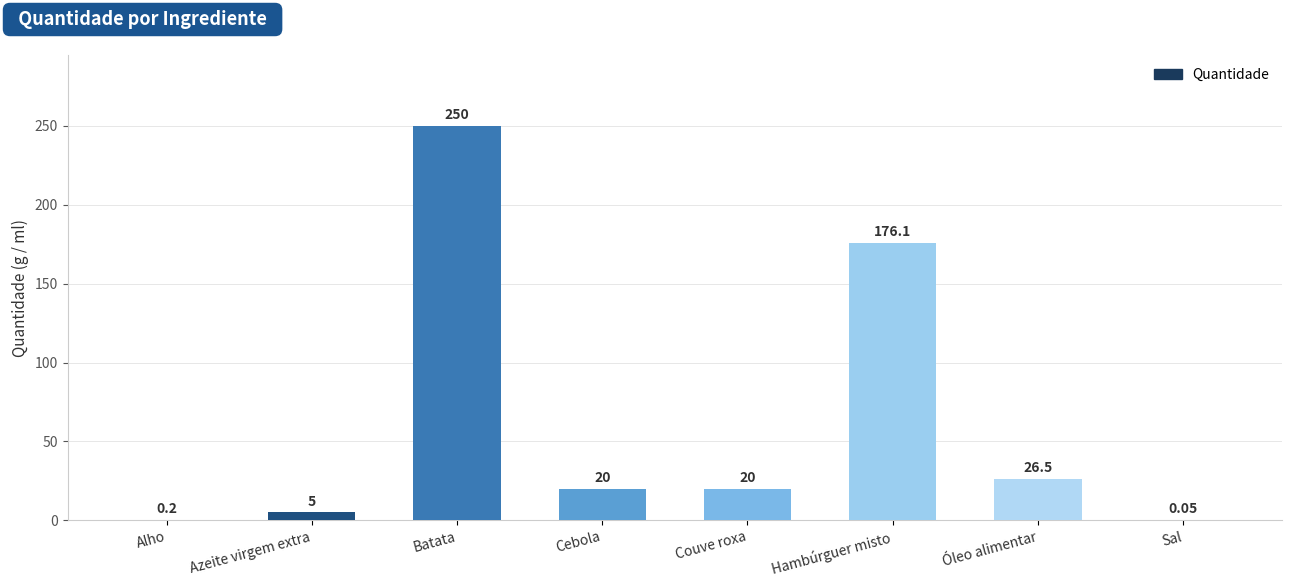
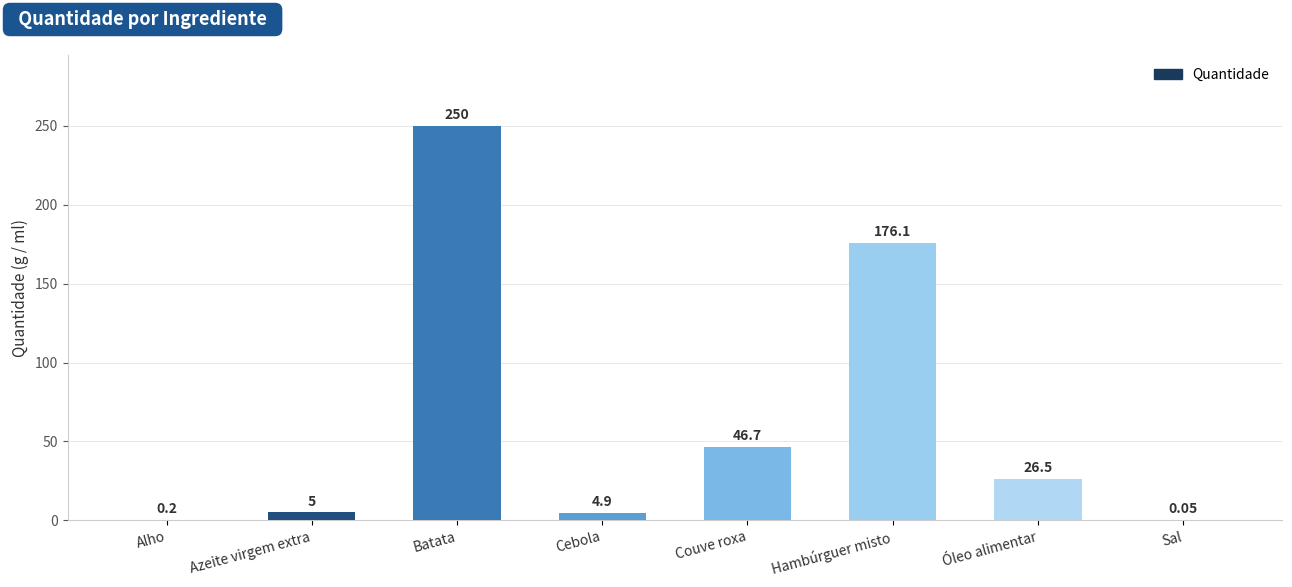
Cebola: 20 -> 4.9
Couve roxa: 20 -> 46.7
